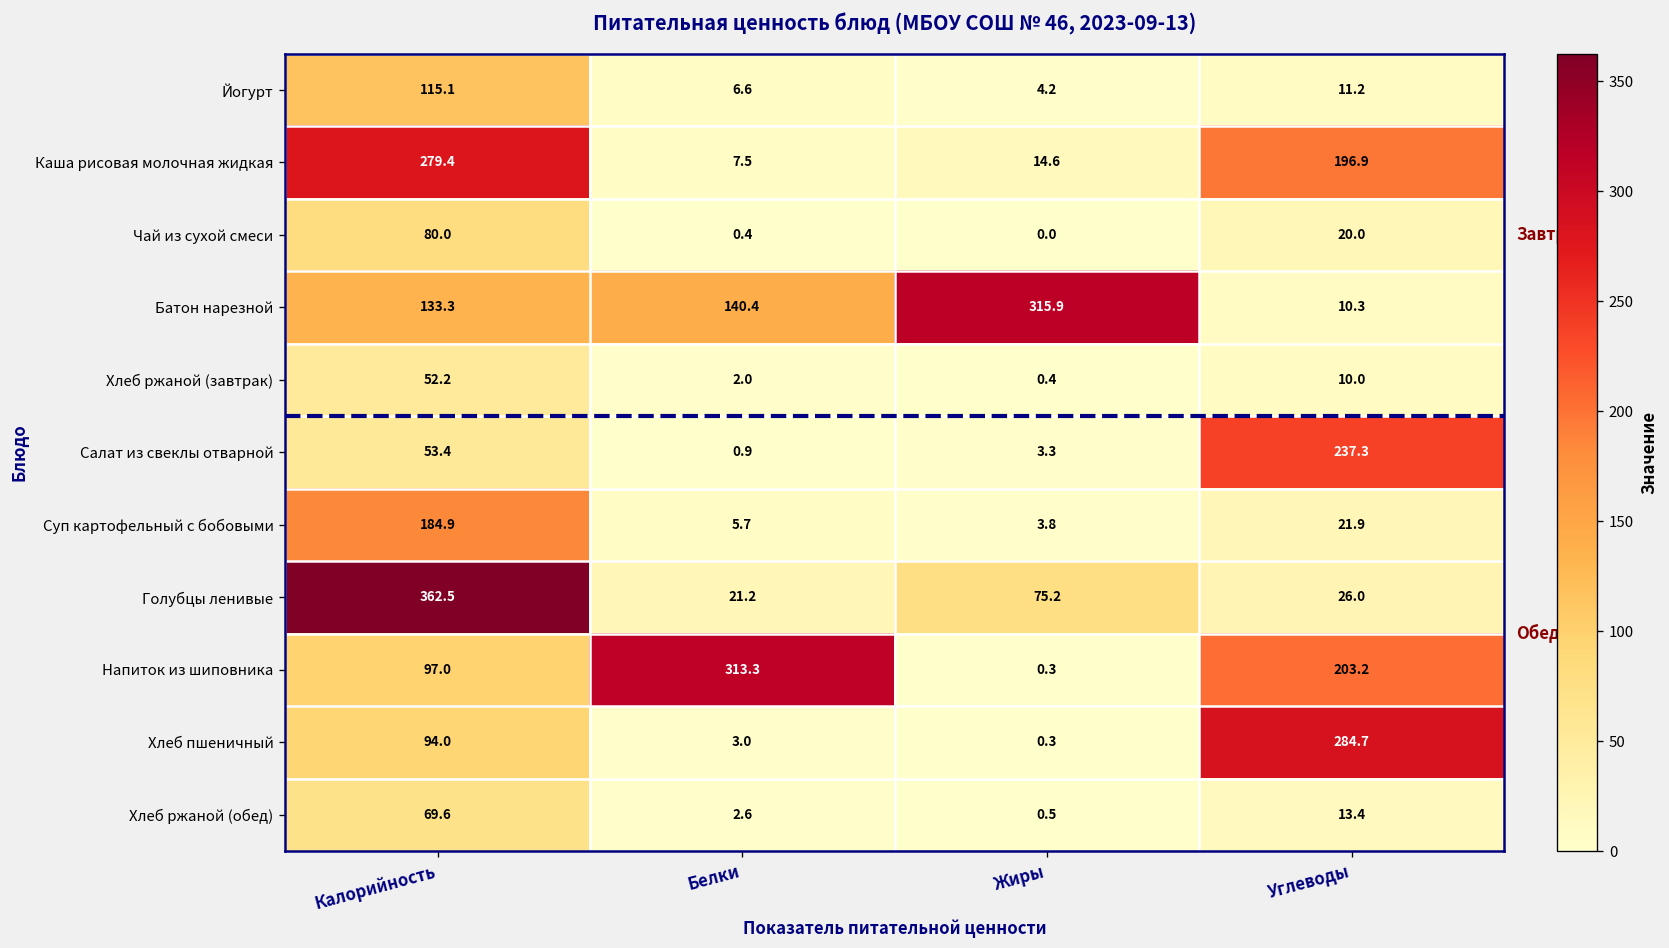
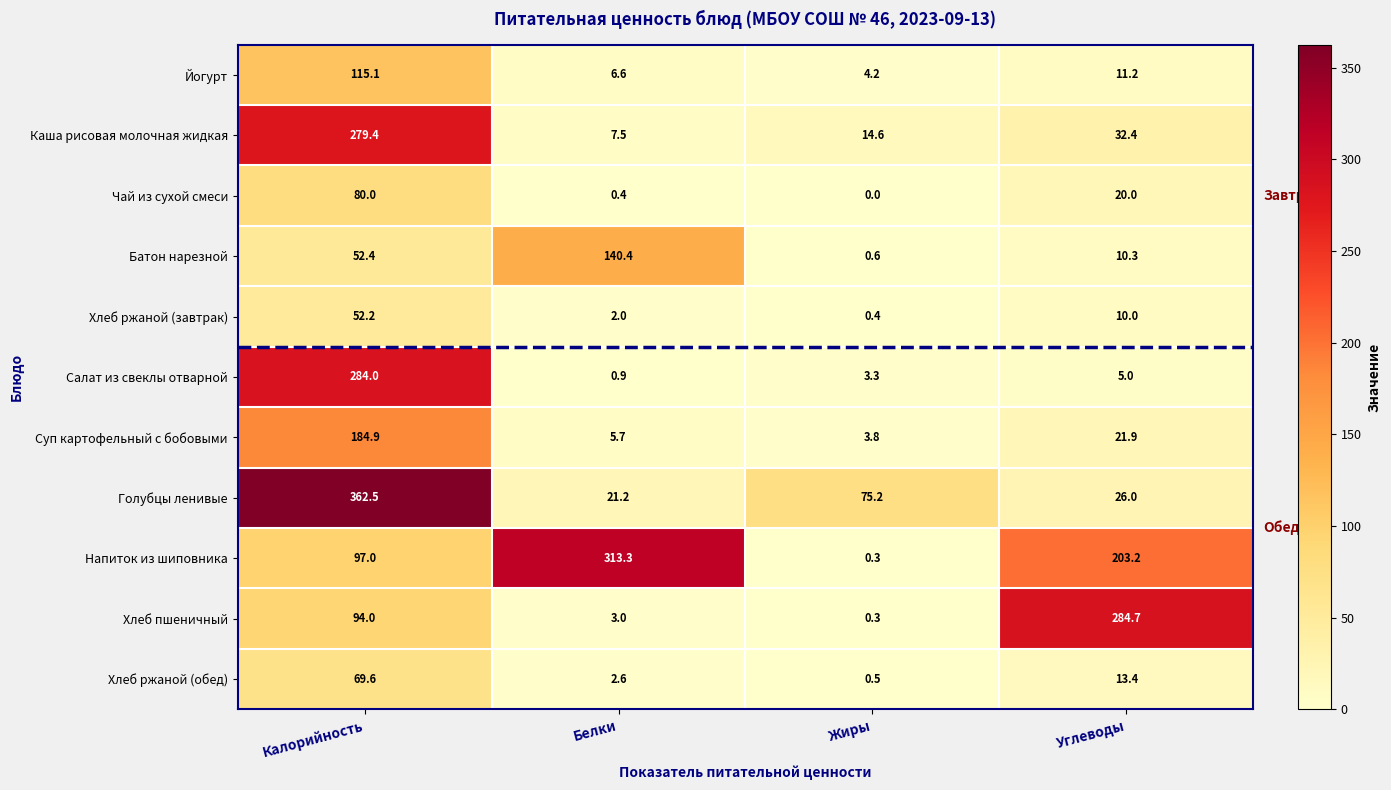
Каша рисовая молочная жидкая, Углеводы: 196.9 -> 32.4
Батон нарезной, Калорийность: 133.3 -> 52.4
Батон нарезной, Жиры: 315.9 -> 0.6
Салат из свеклы отварной, Калорийность: 53.4 -> 284.0
Салат из свеклы отварной, Углеводы: 237.3 -> 5.0
